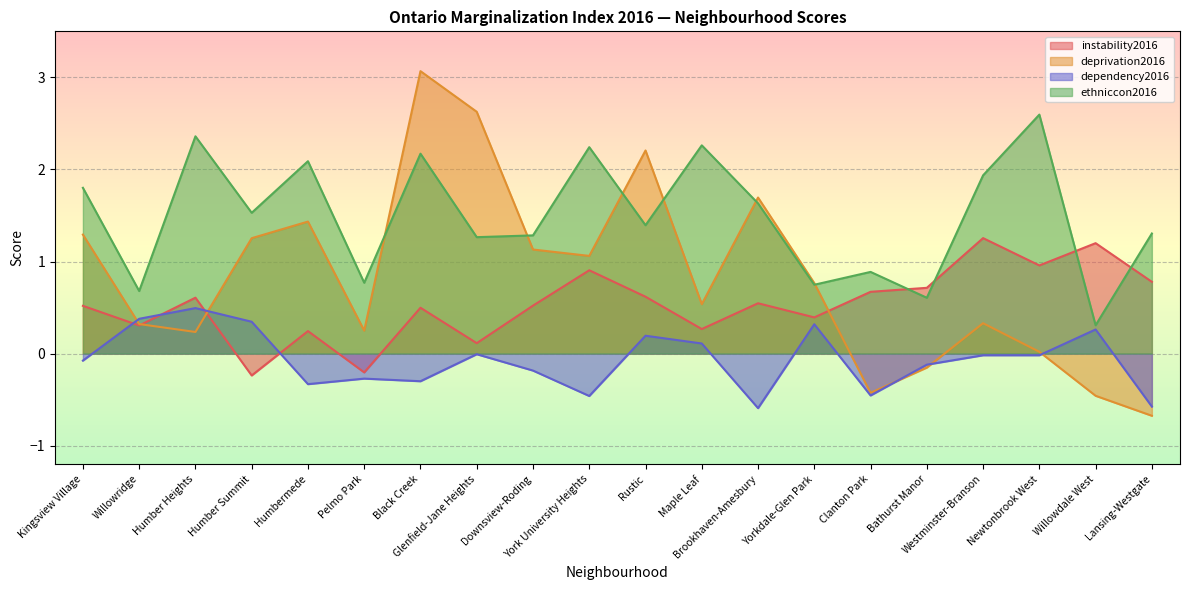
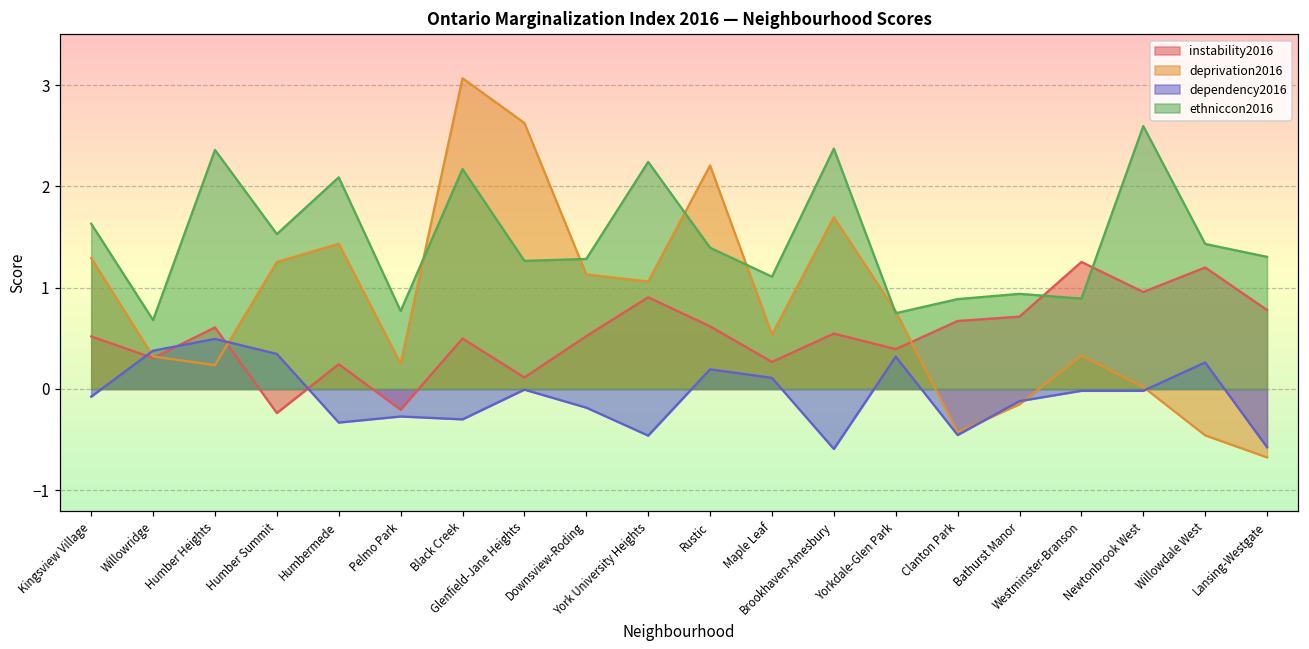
ethniccon2016, Kingsview Village: 1.8 -> 1.6
ethniccon2016, Maple Leaf: 2.3 -> 1.1
ethniccon2016, Brookhaven-Amesbury: 1.6 -> 2.4
ethniccon2016, Bathurst Manor: 0.6 -> 0.9
ethniccon2016, Westminster-Branson: 1.9 -> 0.9
ethniccon2016, Willowdale West: 0.3 -> 1.4
